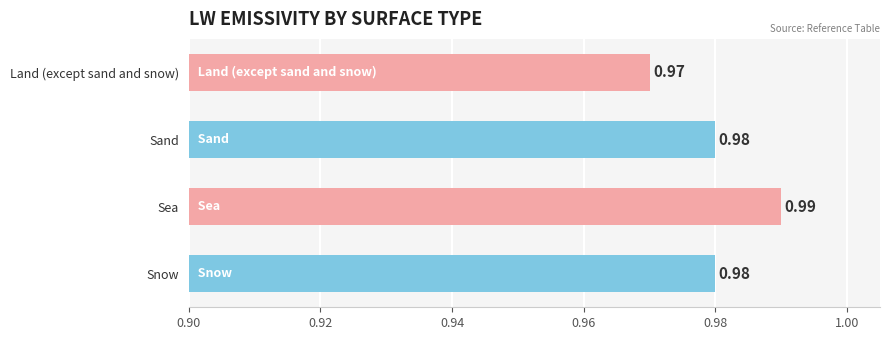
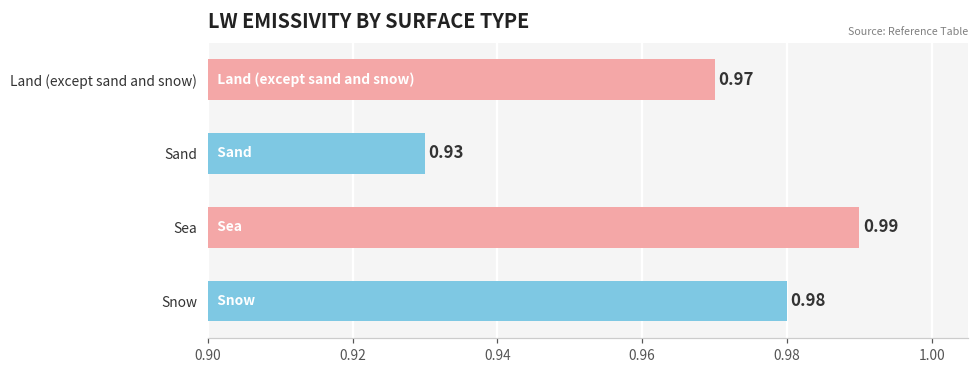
Sand: 0.98 -> 0.93
